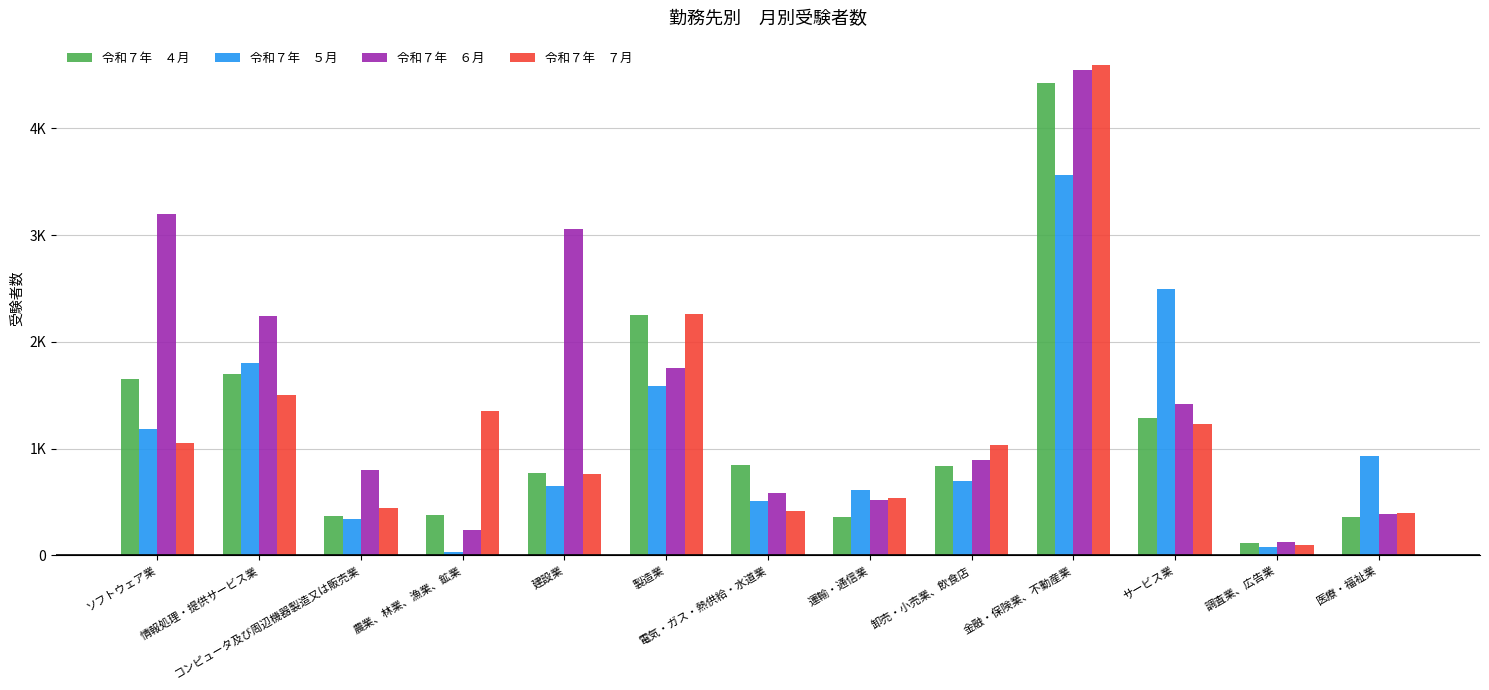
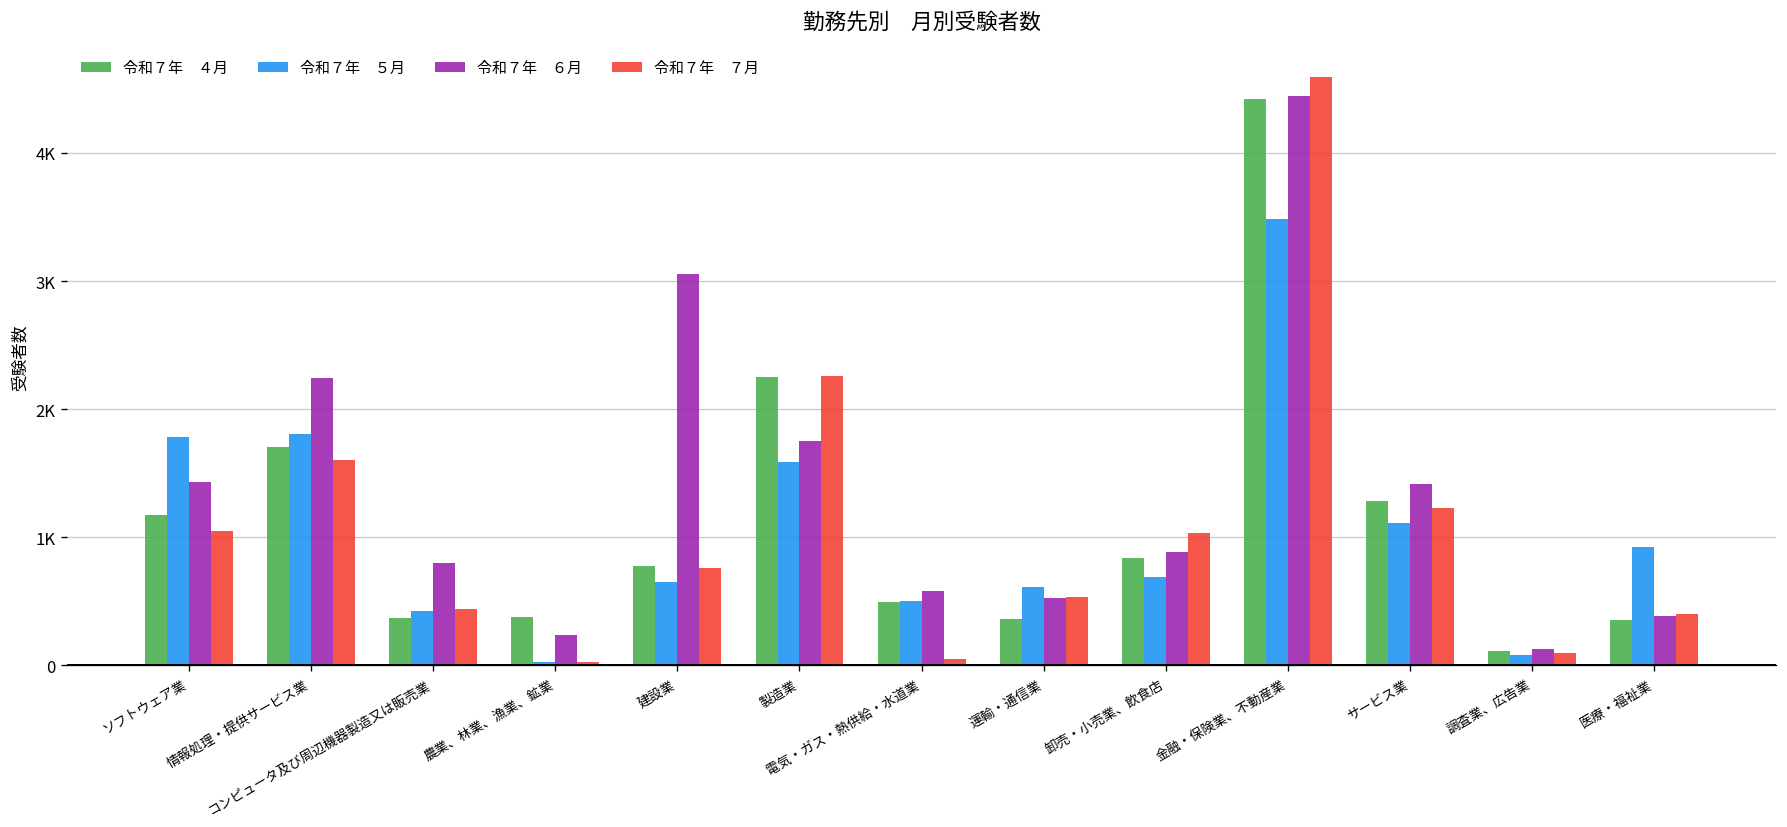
令和７年 ４月, ソフトウェア業: 1660 -> 1180
令和７年 ５月, ソフトウェア業: 1190 -> 1780
令和７年 ６月, ソフトウェア業: 3190 -> 1430
令和７年 ７月, 情報処理・提供サービス業: 1500 -> 1610
令和７年 ５月, コンピュータ及び周辺機器製造又は販売業: 340 -> 430
令和７年 ７月, 農業、林業、漁業、鉱業: 1350 -> 30
令和７年 ４月, 電気・ガス・熱供給・水道業: 850 -> 500
令和７年 ７月, 電気・ガス・熱供給・水道業: 420 -> 50
令和７年 ５月, 金融・保険業、不動産業: 3560 -> 3490
令和７年 ６月, 金融・保険業、不動産業: 4540 -> 4440
令和７年 ５月, サービス業: 2500 -> 1110
